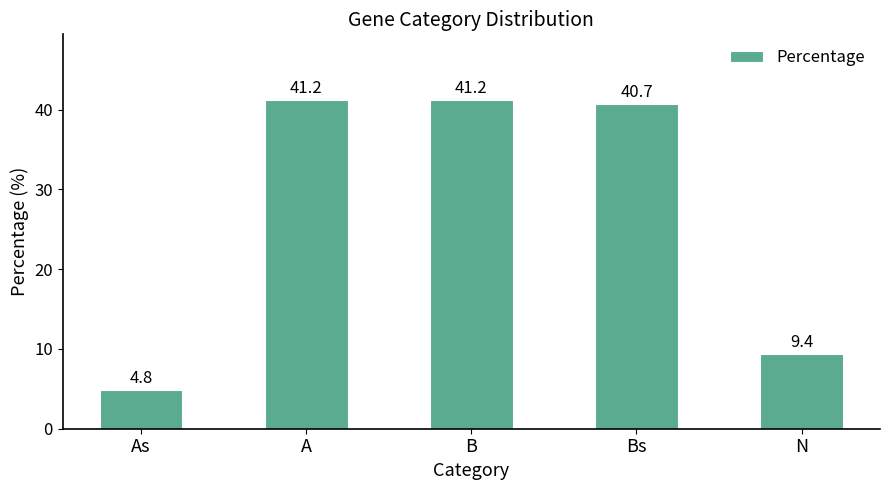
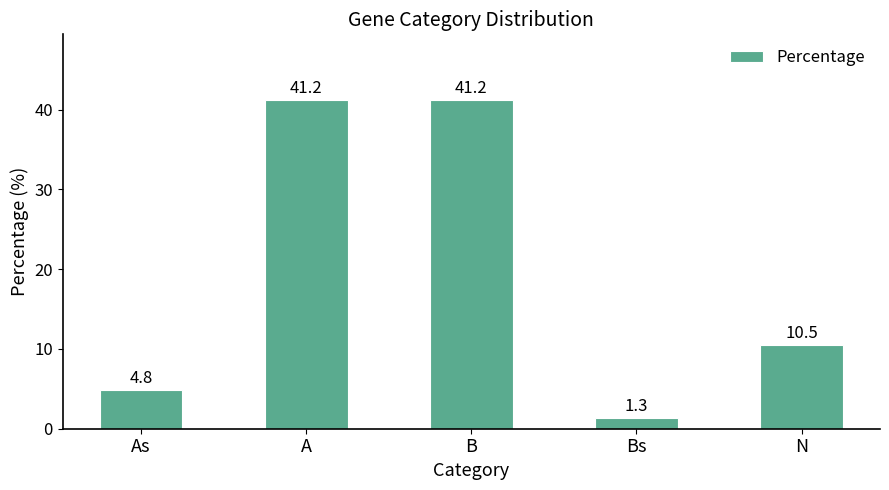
Bs: 40.7 -> 1.3
N: 9.4 -> 10.5
